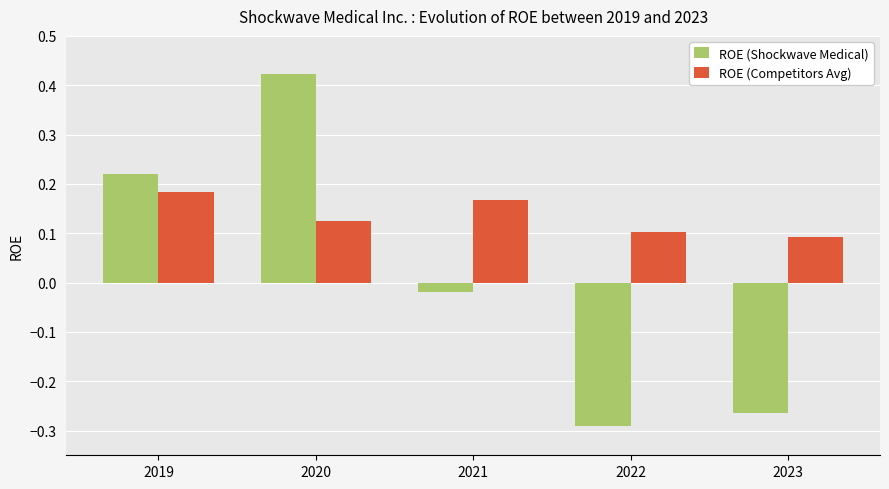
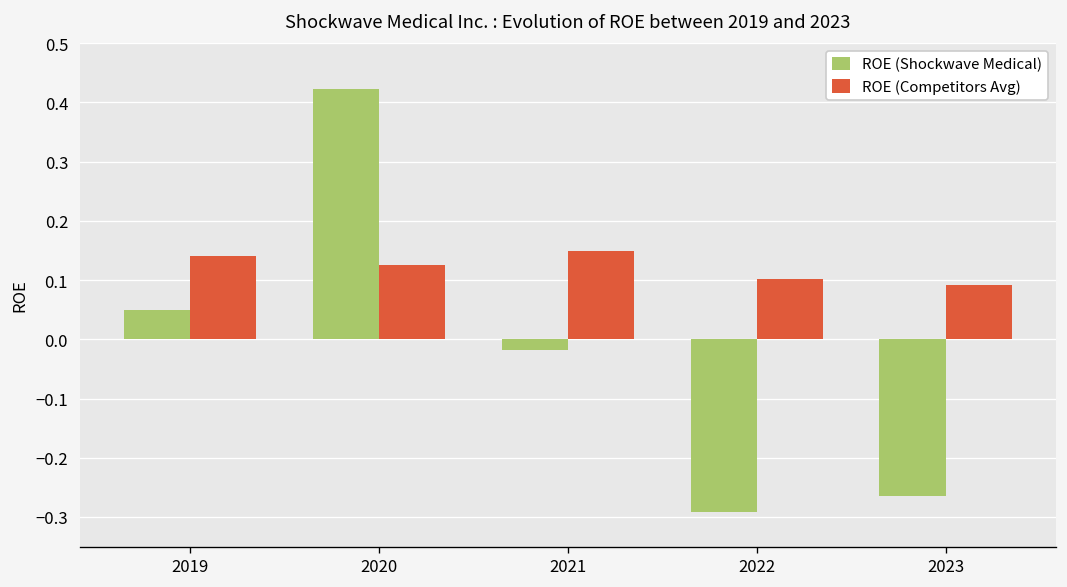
ROE (Shockwave Medical), 2019: 0.22 -> 0.05
ROE (Competitors Avg), 2019: 0.18 -> 0.14
ROE (Competitors Avg), 2021: 0.17 -> 0.15
